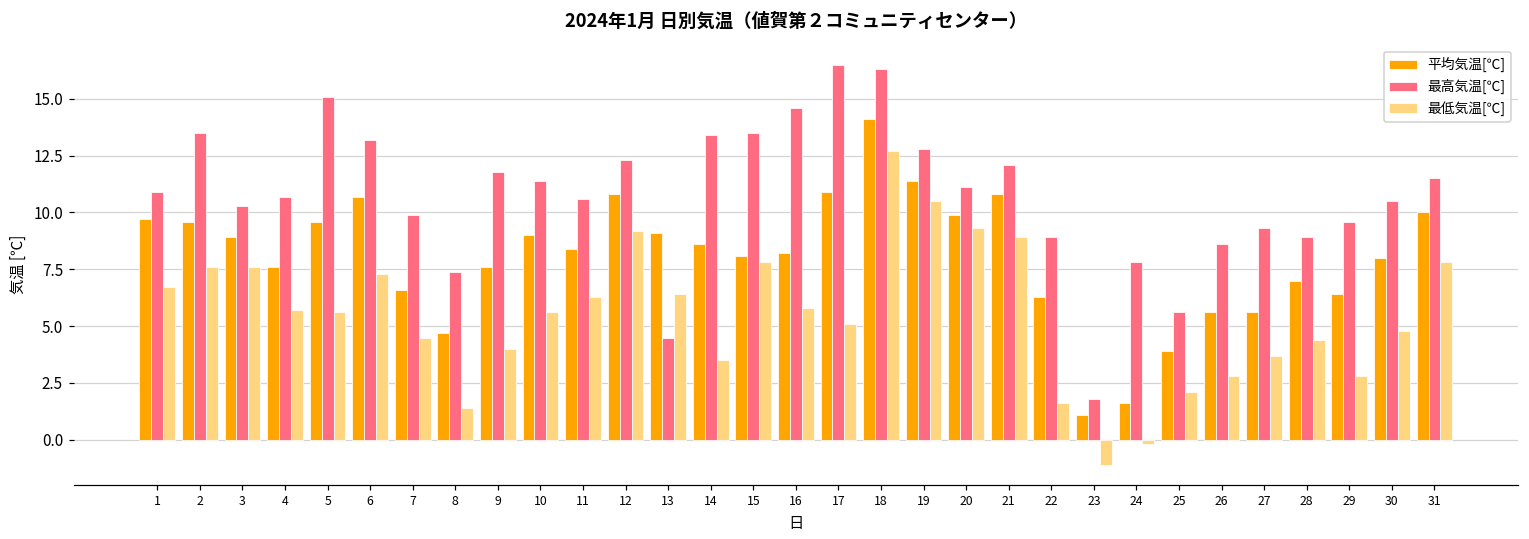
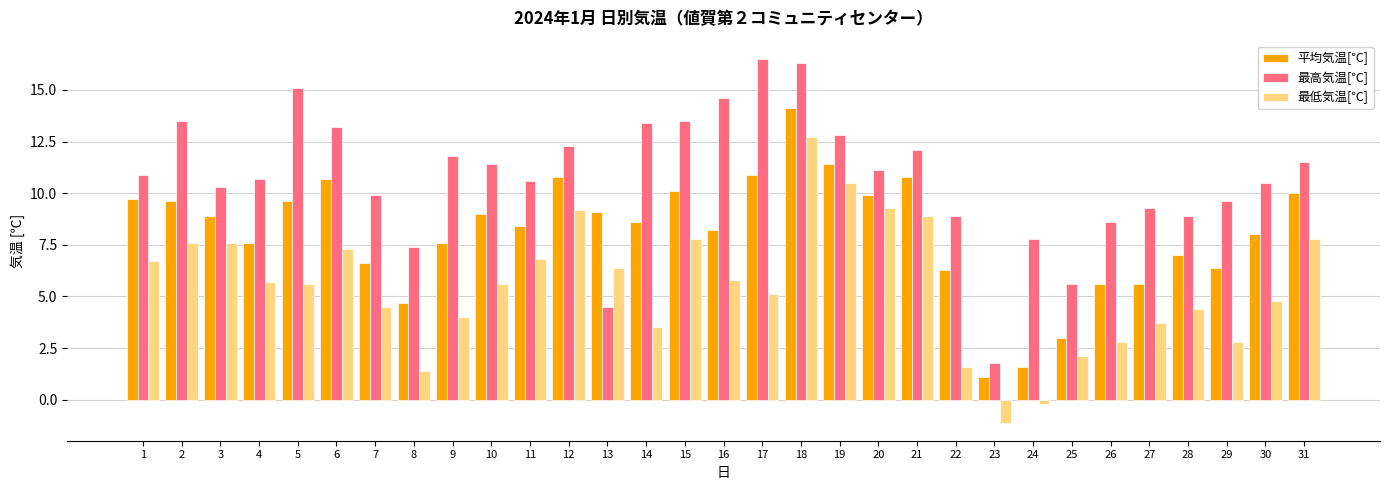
最低気温[℃], 11: 6.3 -> 6.8
平均気温[℃], 15: 8.1 -> 10.1
平均気温[℃], 25: 3.9 -> 3.0
